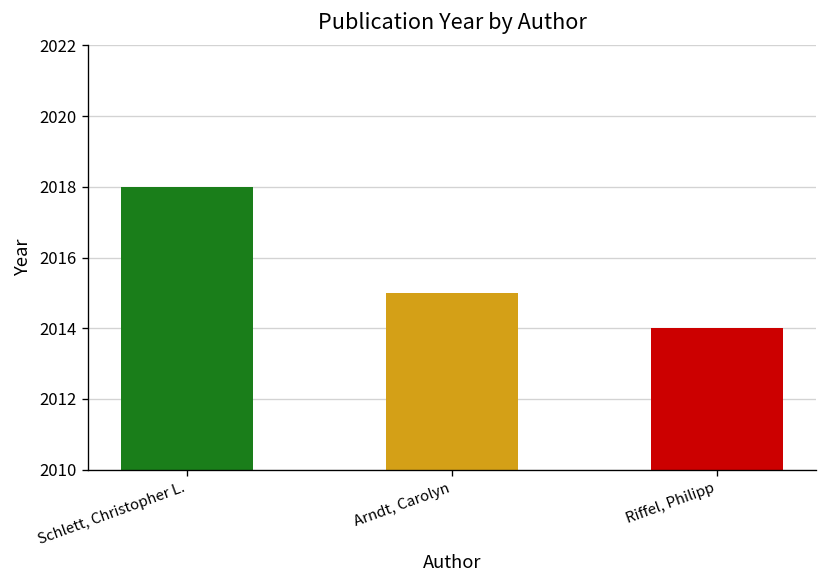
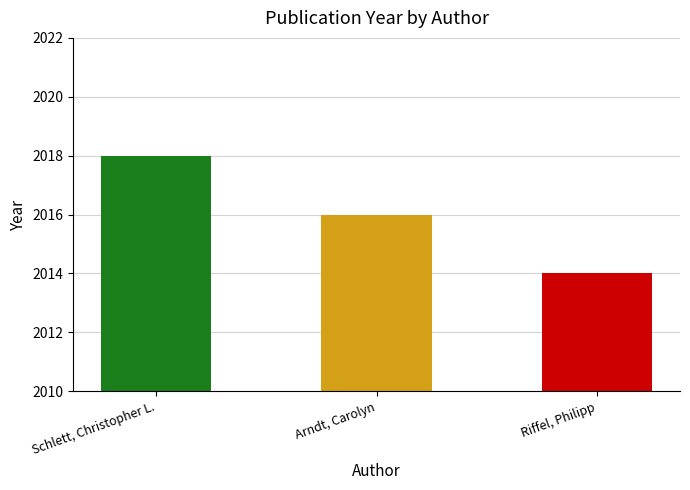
Arndt, Carolyn: 2015 -> 2016
